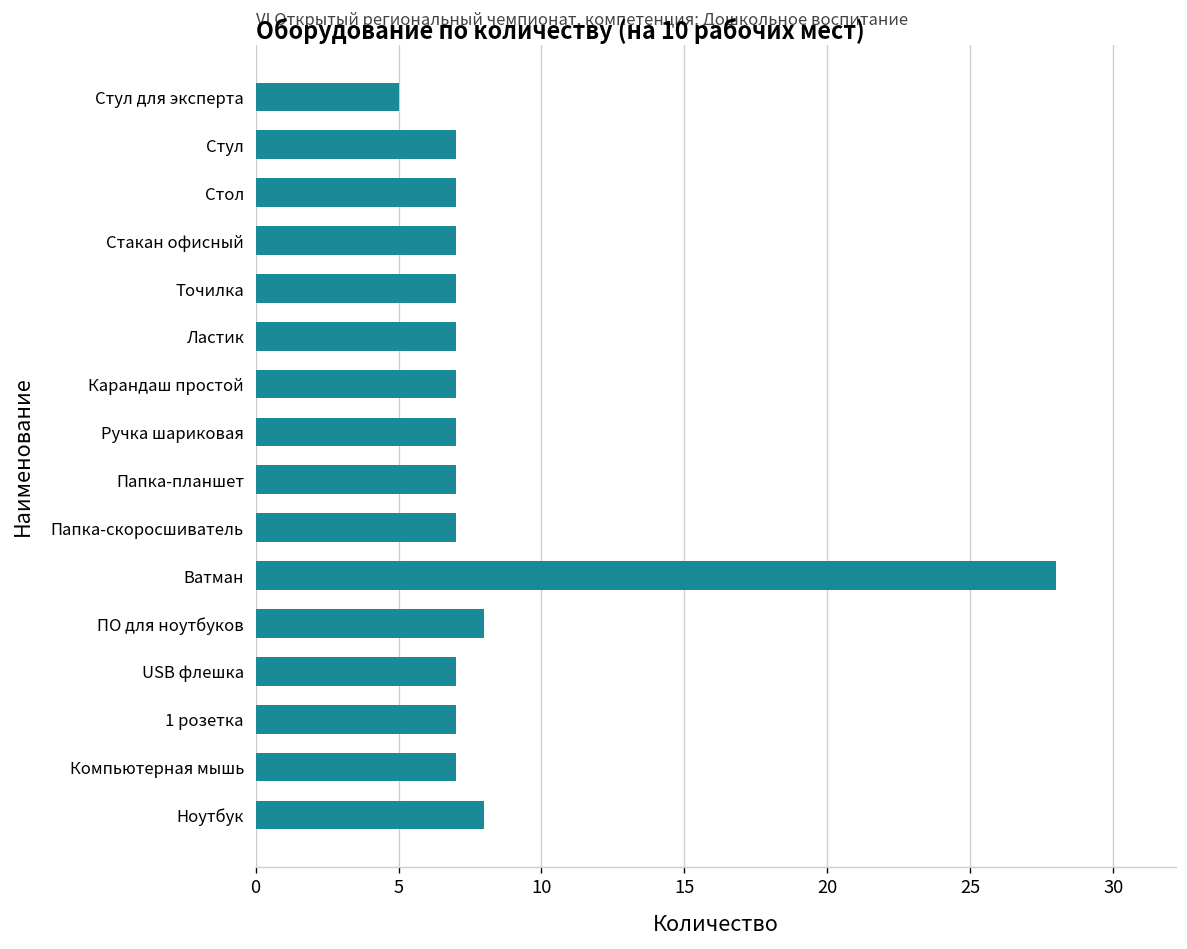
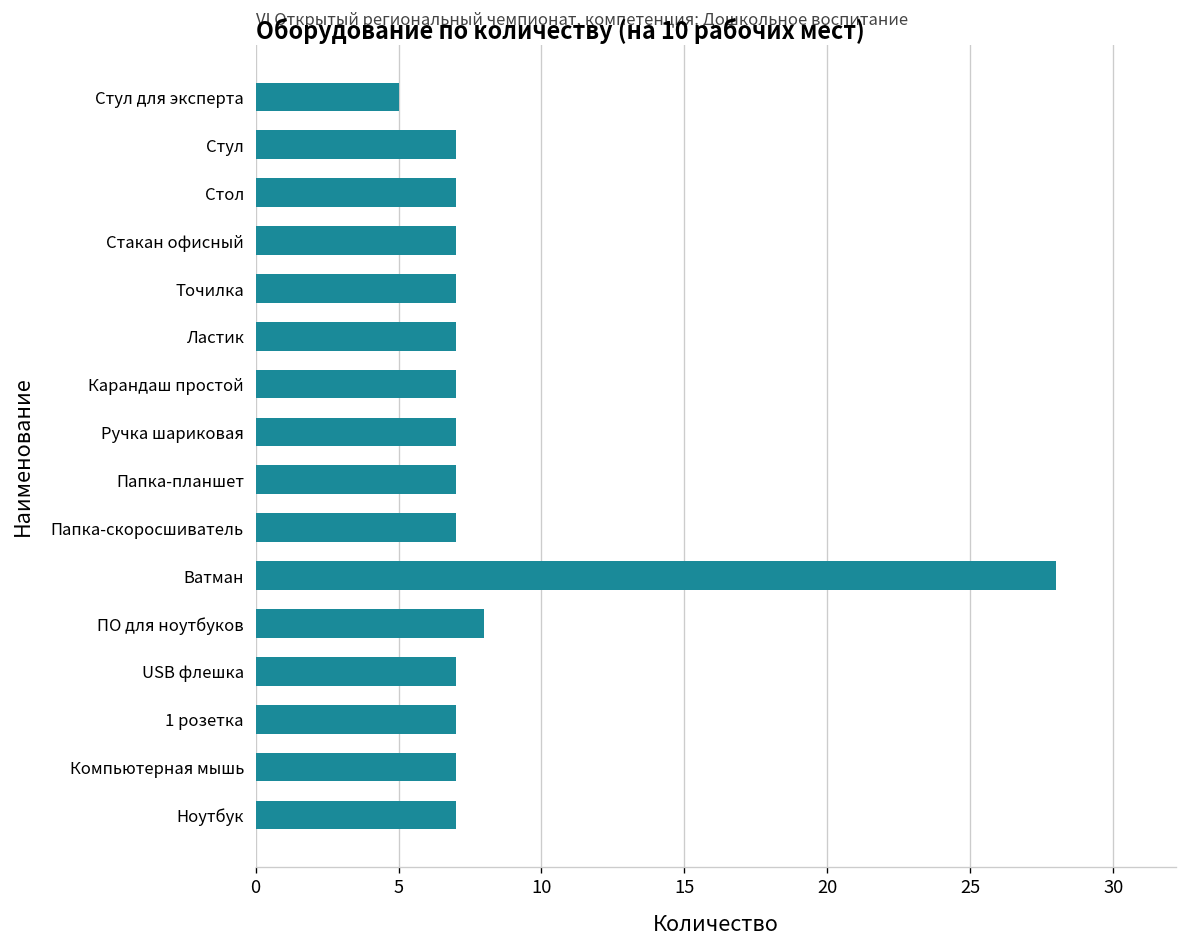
Ноутбук: 8 -> 7
